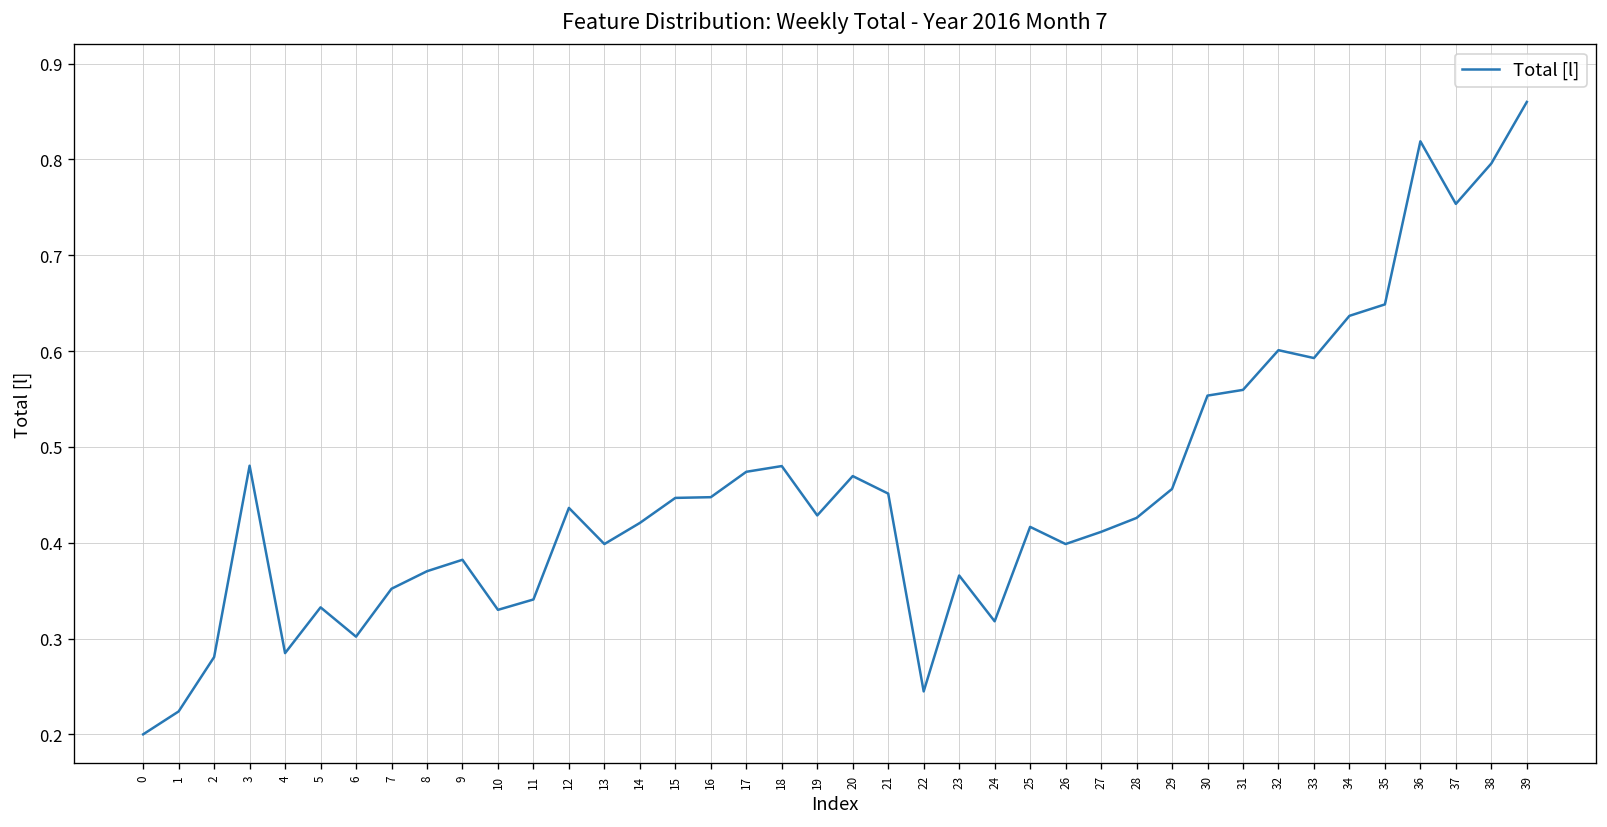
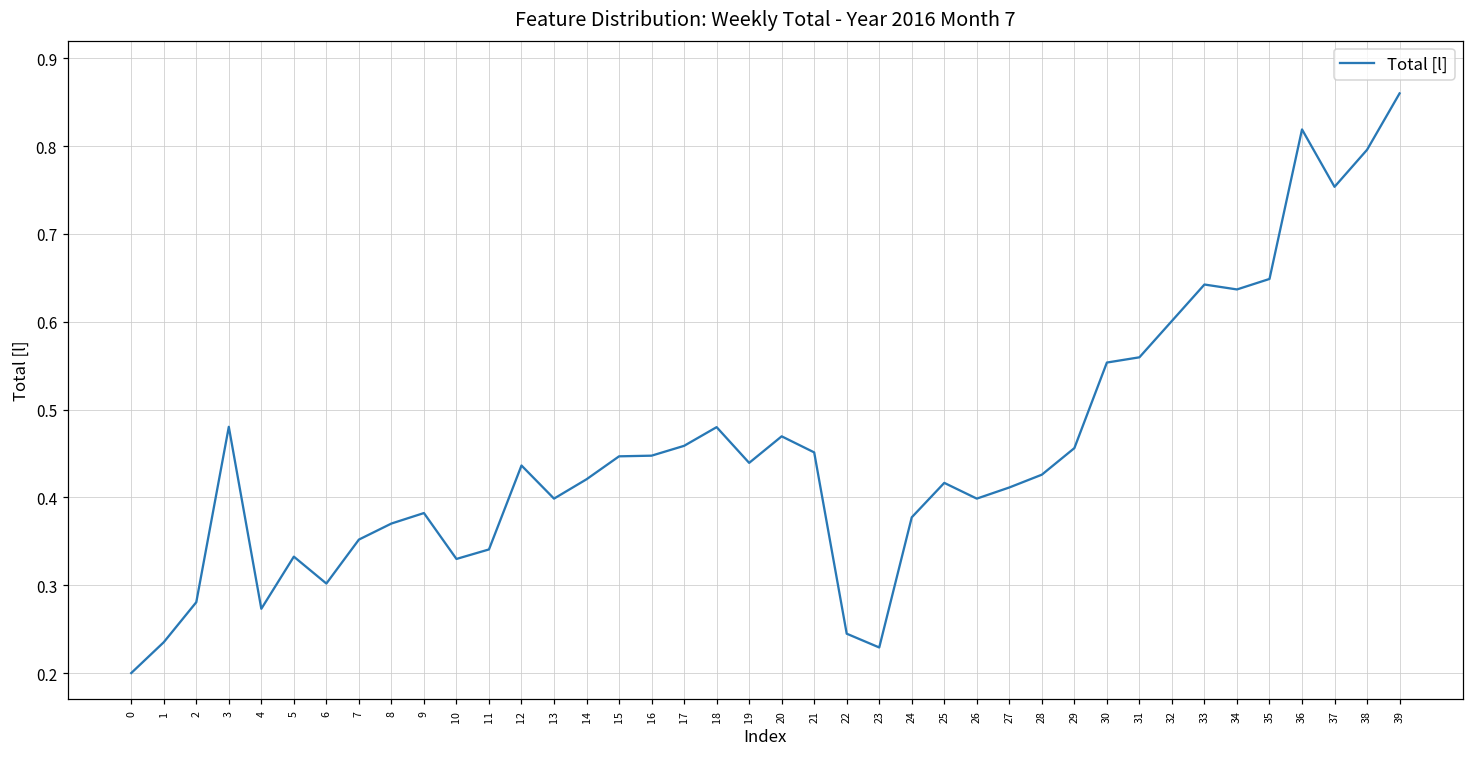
1: 0.22 -> 0.24
4: 0.28 -> 0.27
17: 0.47 -> 0.46
19: 0.43 -> 0.44
23: 0.37 -> 0.23
24: 0.32 -> 0.38
33: 0.59 -> 0.64
